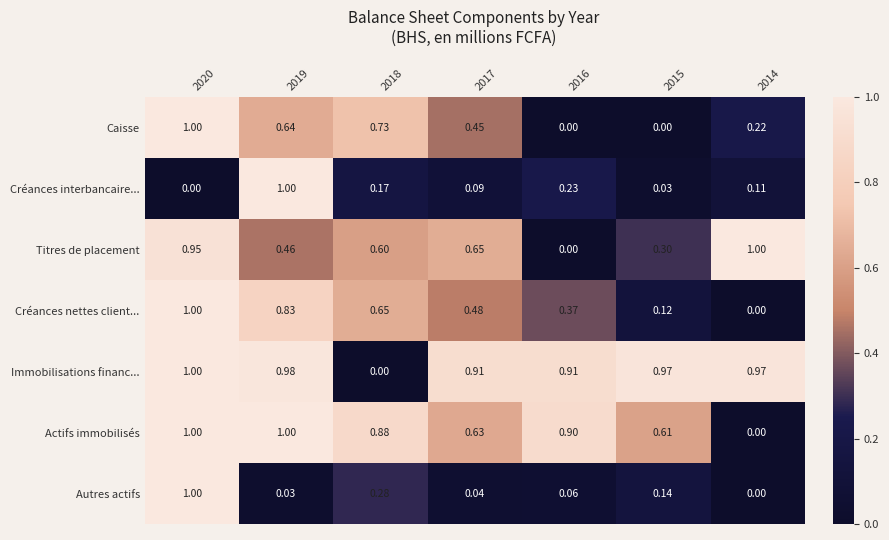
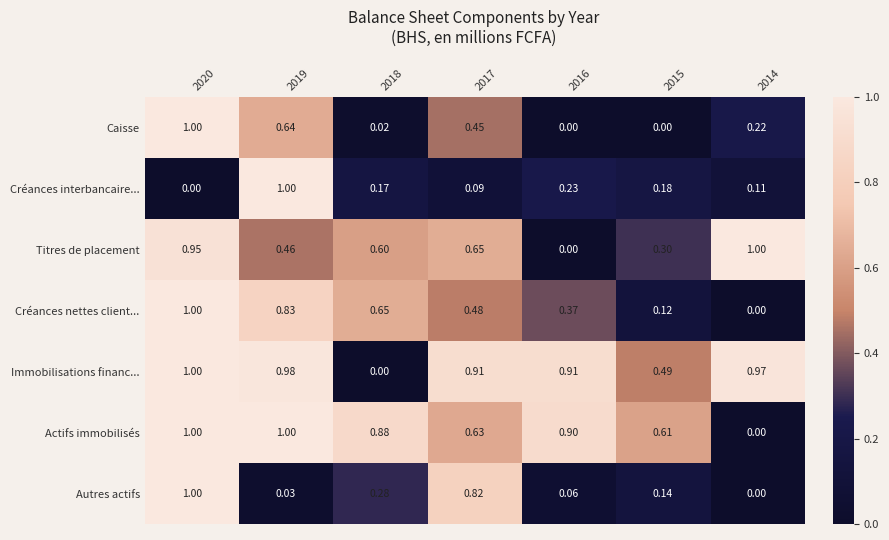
Caisse, 2018: 0.73 -> 0.02
Créances interbancaire..., 2015: 0.03 -> 0.18
Immobilisations financ..., 2015: 0.97 -> 0.49
Autres actifs, 2017: 0.04 -> 0.82
